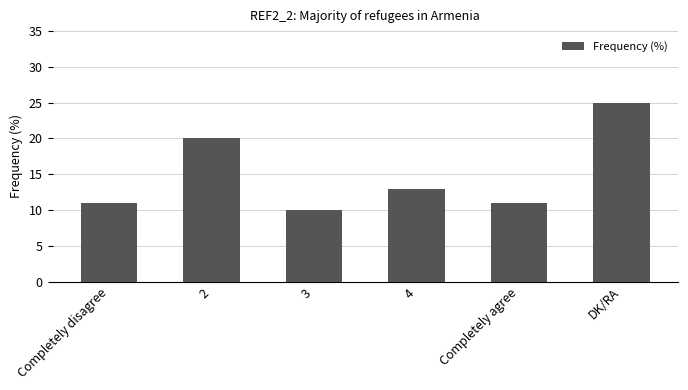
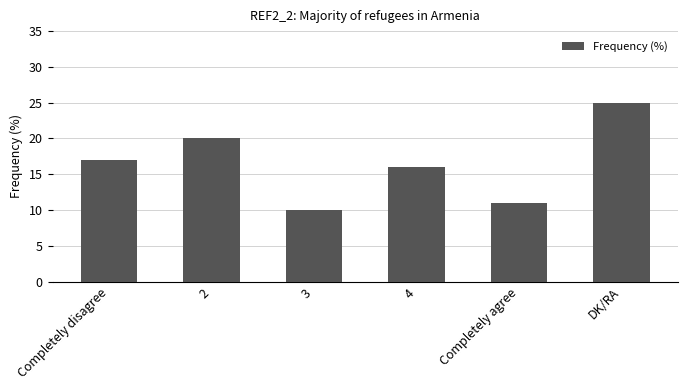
Completely disagree: 11 -> 17
4: 13 -> 16
